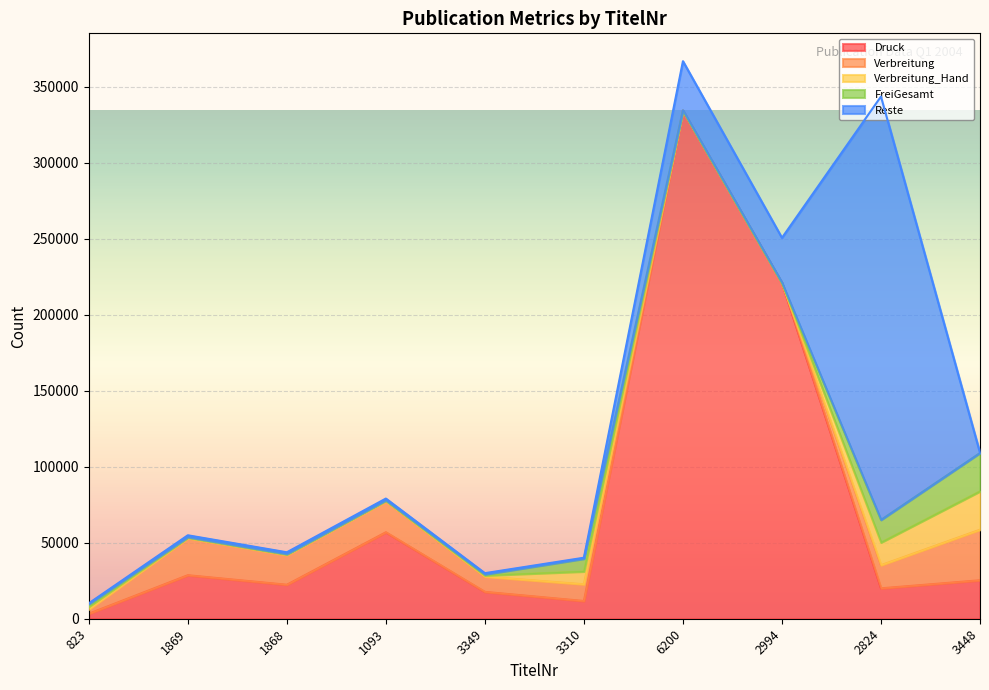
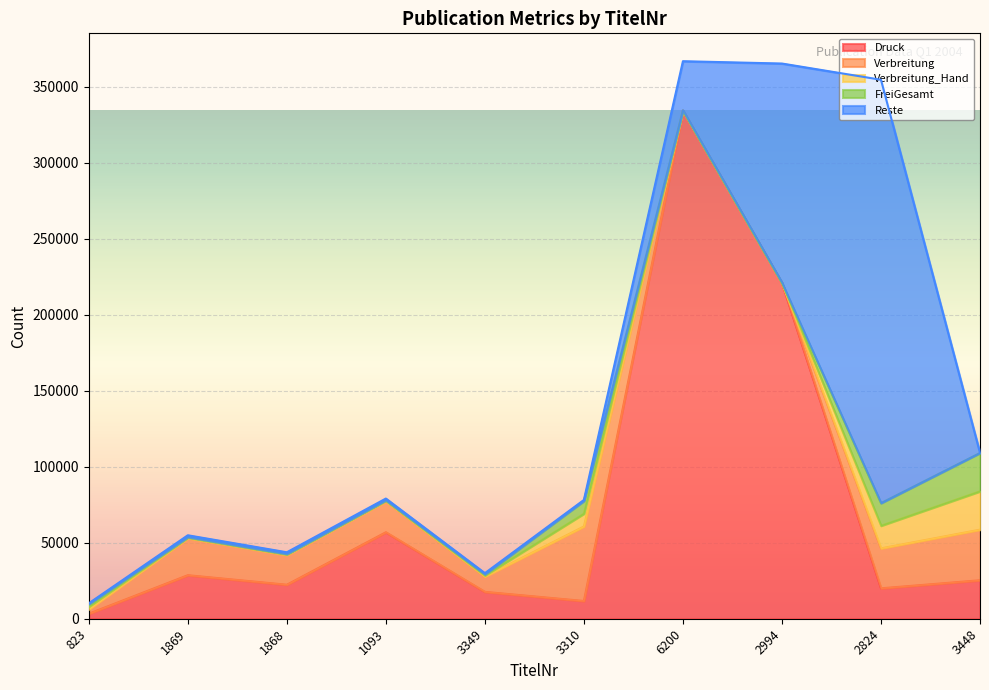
Verbreitung, 3310: 11000 -> 49000
Reste, 2994: 30000 -> 144000
Verbreitung, 2824: 15000 -> 26000
